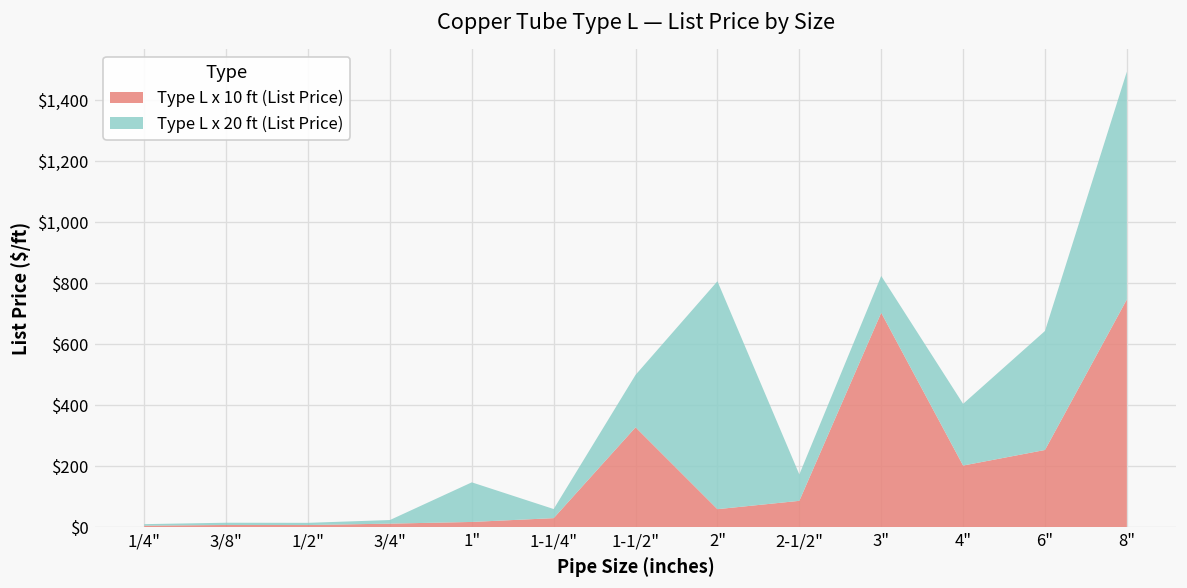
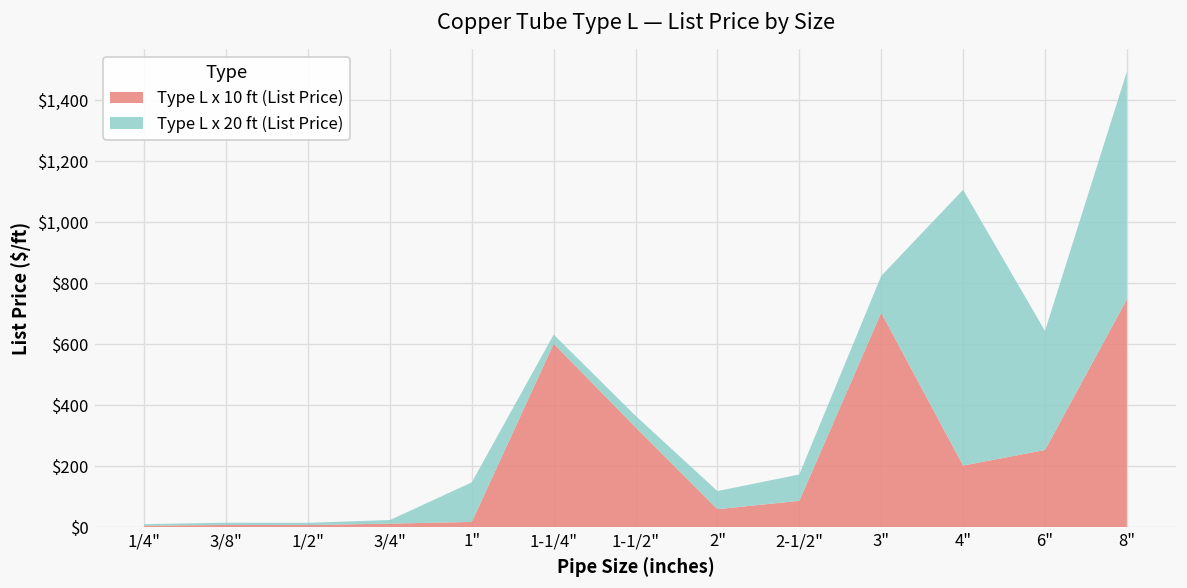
Type L x 10 ft (List Price), 1-1/4": $30 -> $600
Type L x 20 ft (List Price), 1-1/2": $170 -> $40
Type L x 20 ft (List Price), 2": $750 -> $60
Type L x 20 ft (List Price), 4": $200 -> $900
